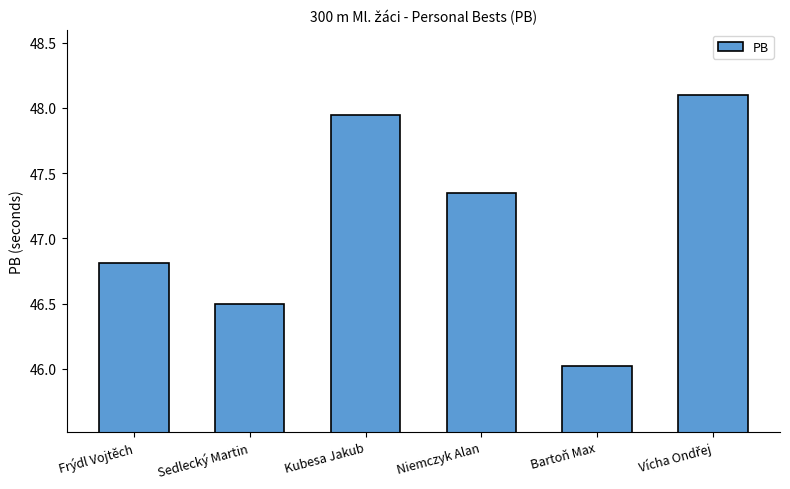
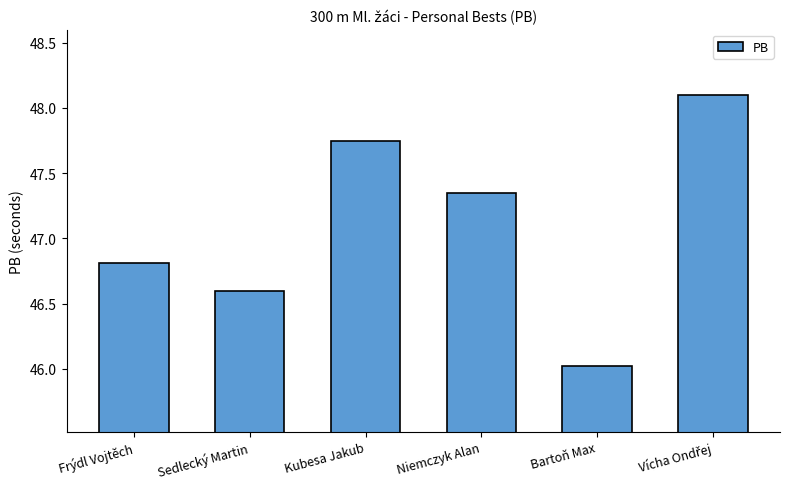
Sedlecký Martin: 46.5 -> 46.6
Kubesa Jakub: 47.95 -> 47.75
